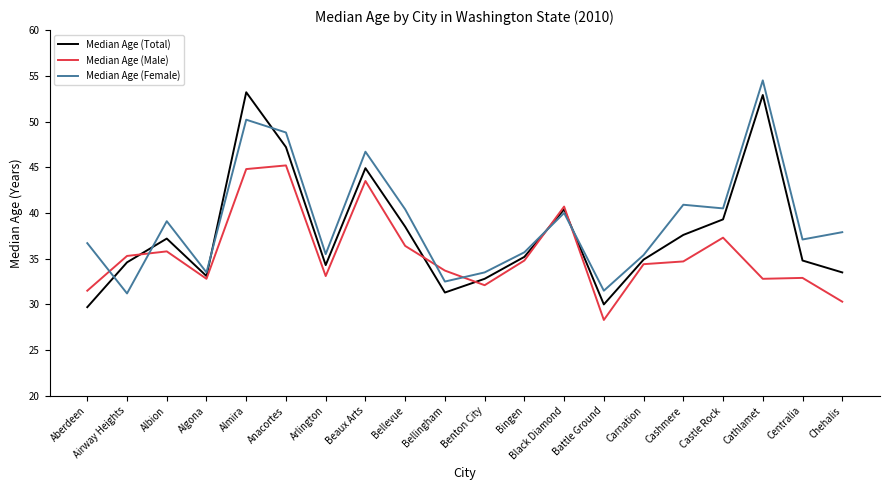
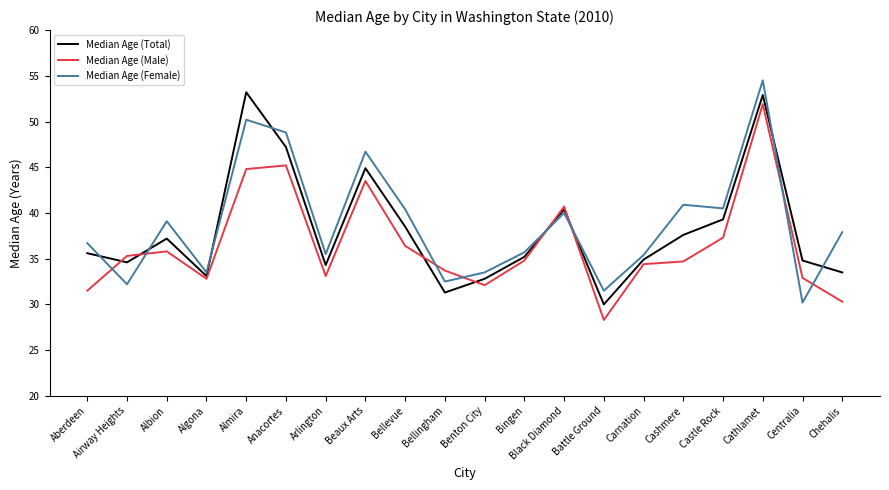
Median Age (Total), Aberdeen: 30 -> 36
Median Age (Female), Airway Heights: 31 -> 32
Median Age (Male), Cathlamet: 33 -> 52
Median Age (Female), Centralia: 37 -> 30
